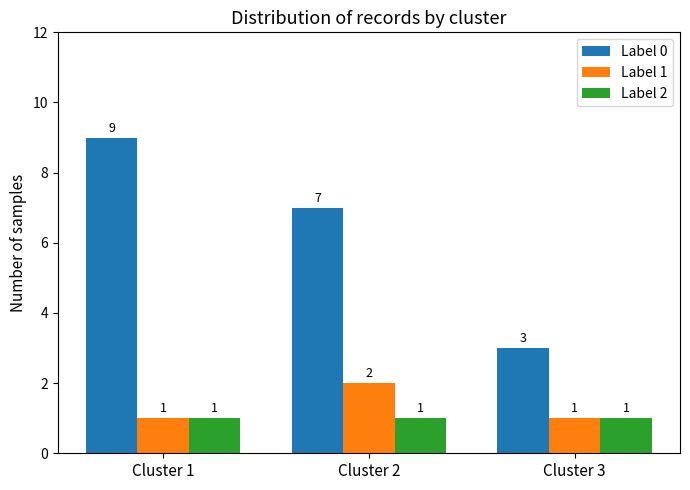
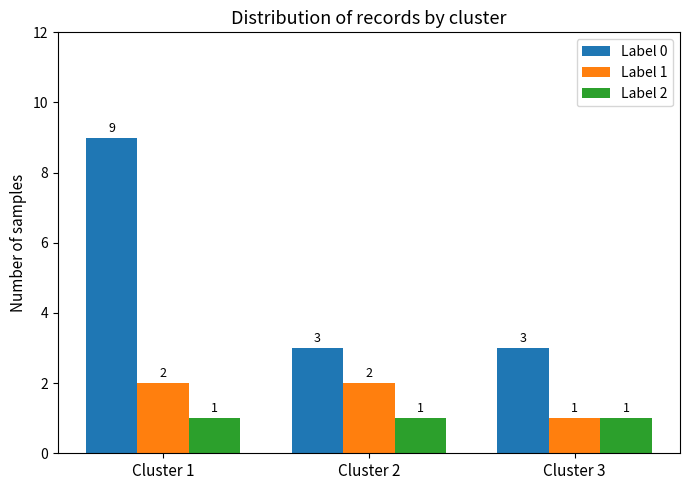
Label 1, Cluster 1: 1 -> 2
Label 0, Cluster 2: 7 -> 3
